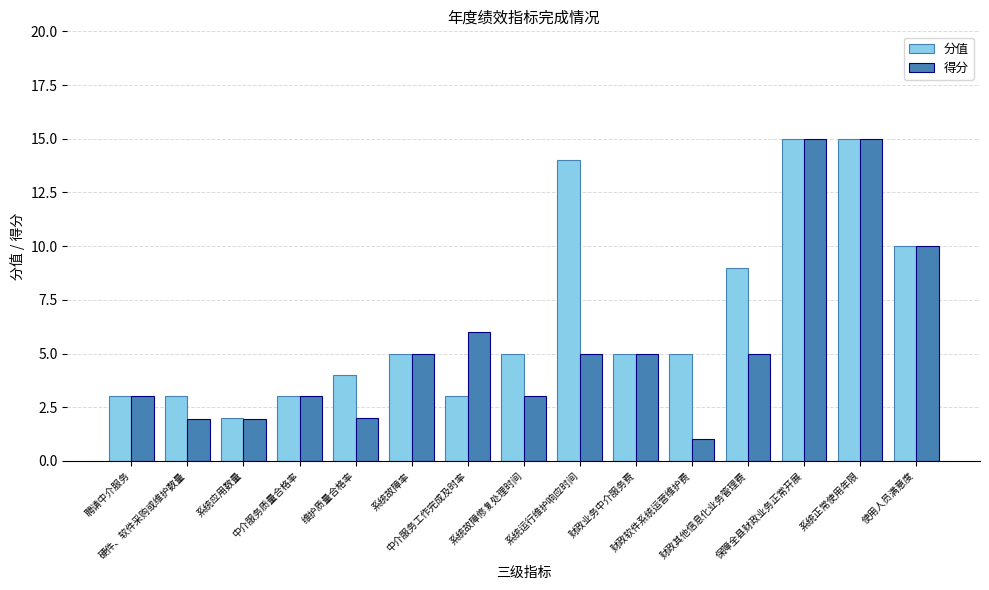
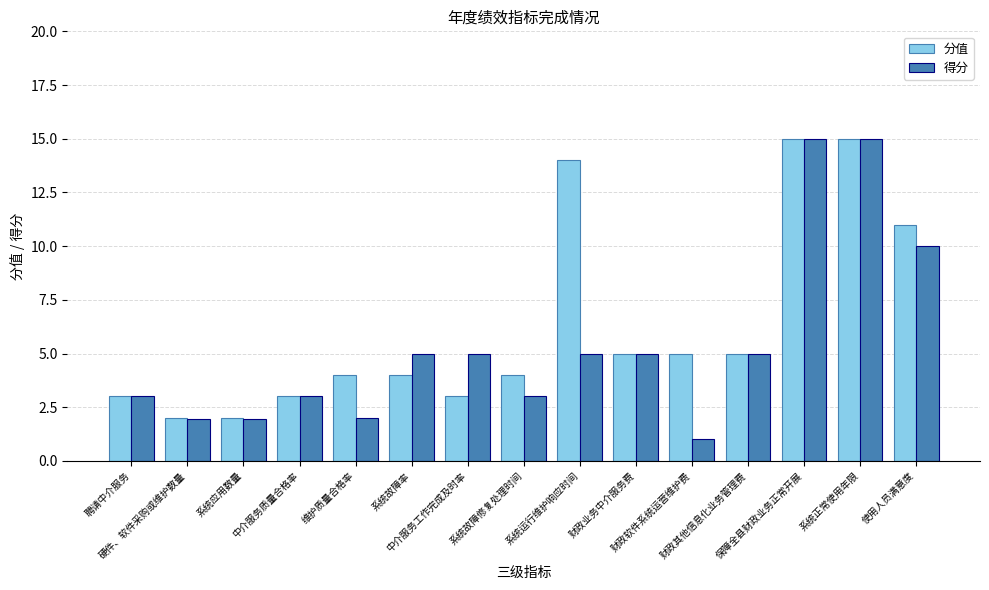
分值, 硬件、软件采购或维护数量: 3 -> 2
分值, 系统故障率: 5 -> 4
得分, 中介服务工作完成及时率: 6 -> 5
分值, 系统故障修复处理时间: 5 -> 4
分值, 财政其他信息化业务管理费: 9 -> 5
分值, 使用人员满意度: 10 -> 11
